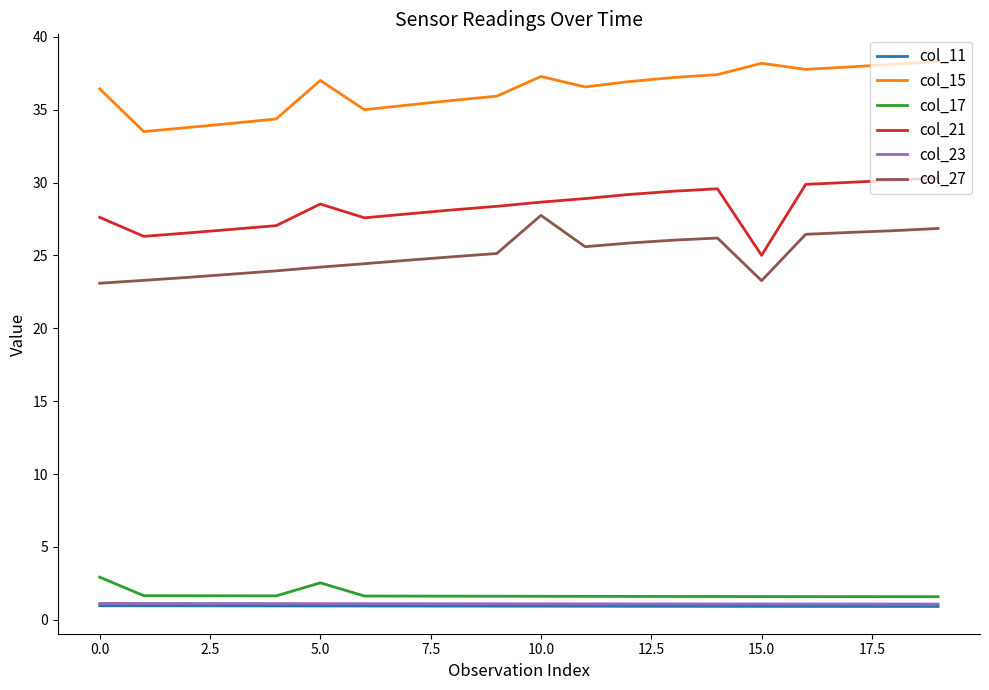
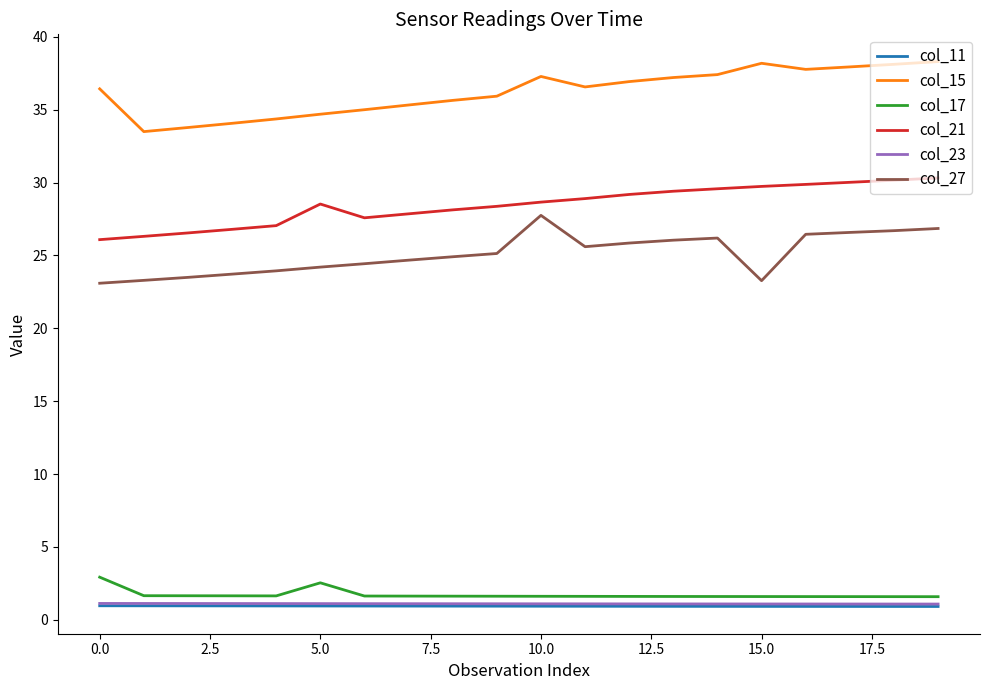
col_21, 0.0: 27.6 -> 26.1
col_15, 5.0: 37.0 -> 34.7
col_21, 15.0: 25.0 -> 29.7
